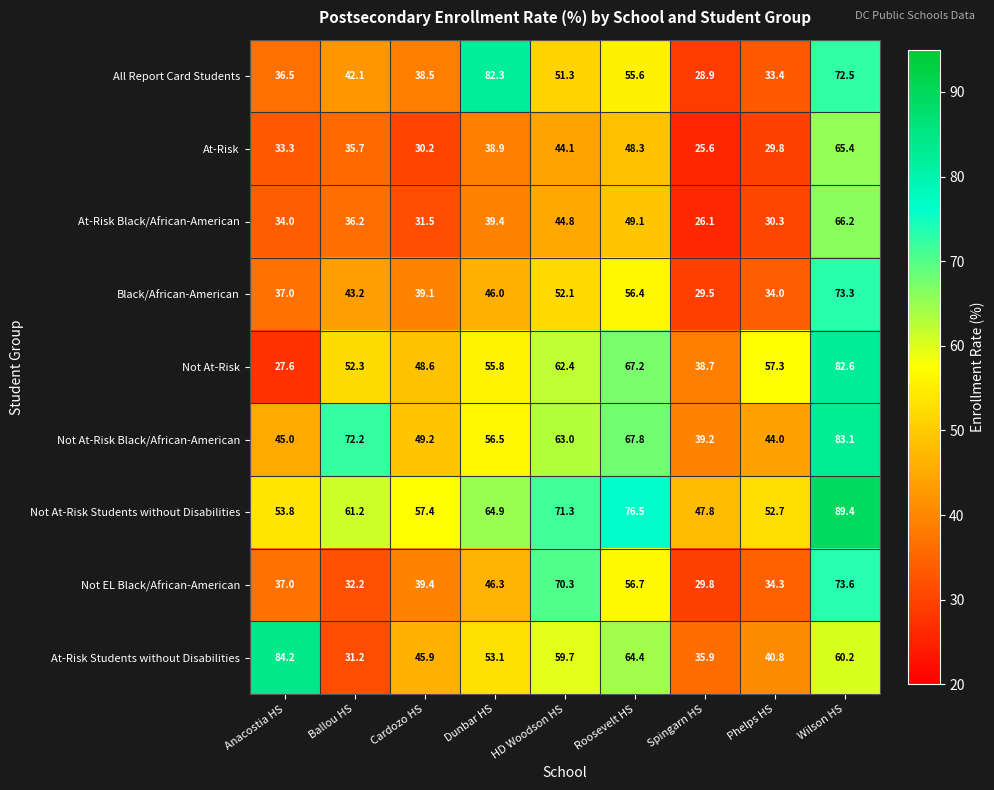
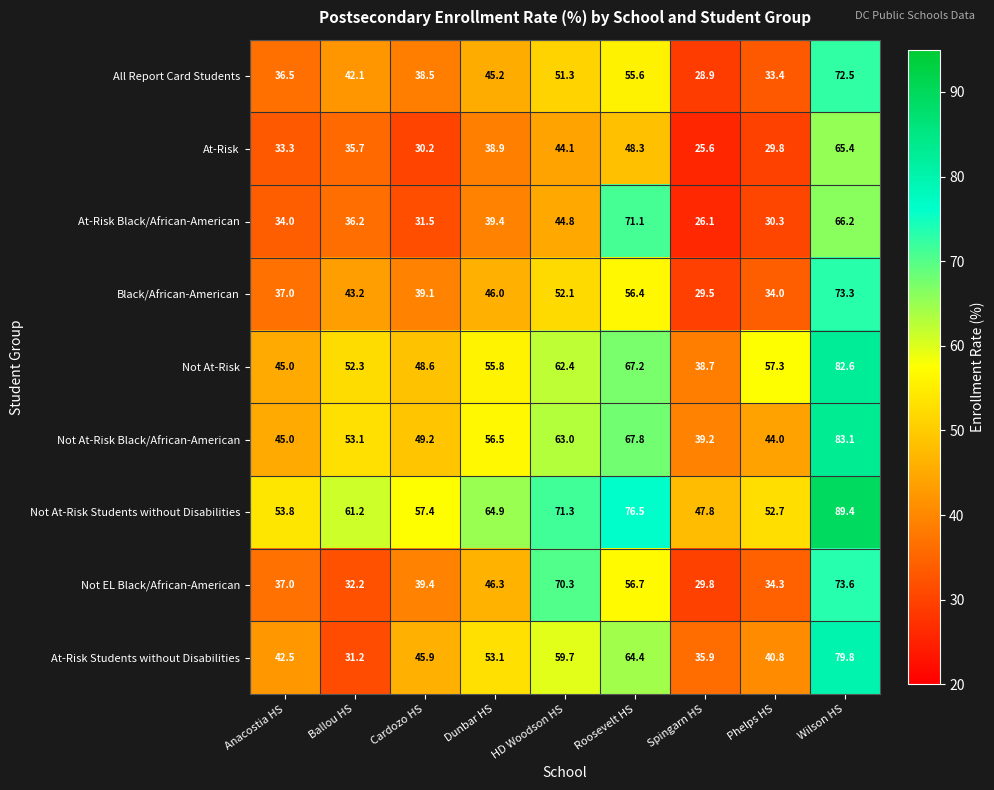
All Report Card Students, Dunbar HS: 82.3 -> 45.2
At-Risk Black/African-American, Roosevelt HS: 49.1 -> 71.1
Not At-Risk, Anacostia HS: 27.6 -> 45.0
Not At-Risk Black/African-American, Ballou HS: 72.2 -> 53.1
At-Risk Students without Disabilities, Anacostia HS: 84.2 -> 42.5
At-Risk Students without Disabilities, Wilson HS: 60.2 -> 79.8
